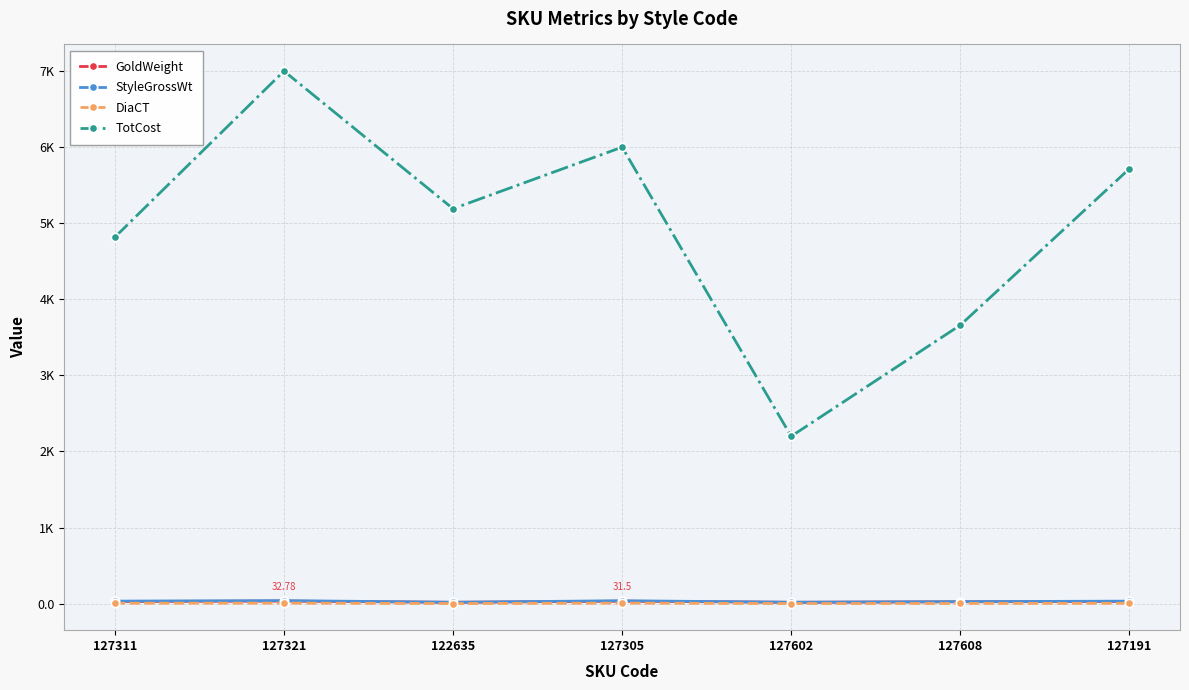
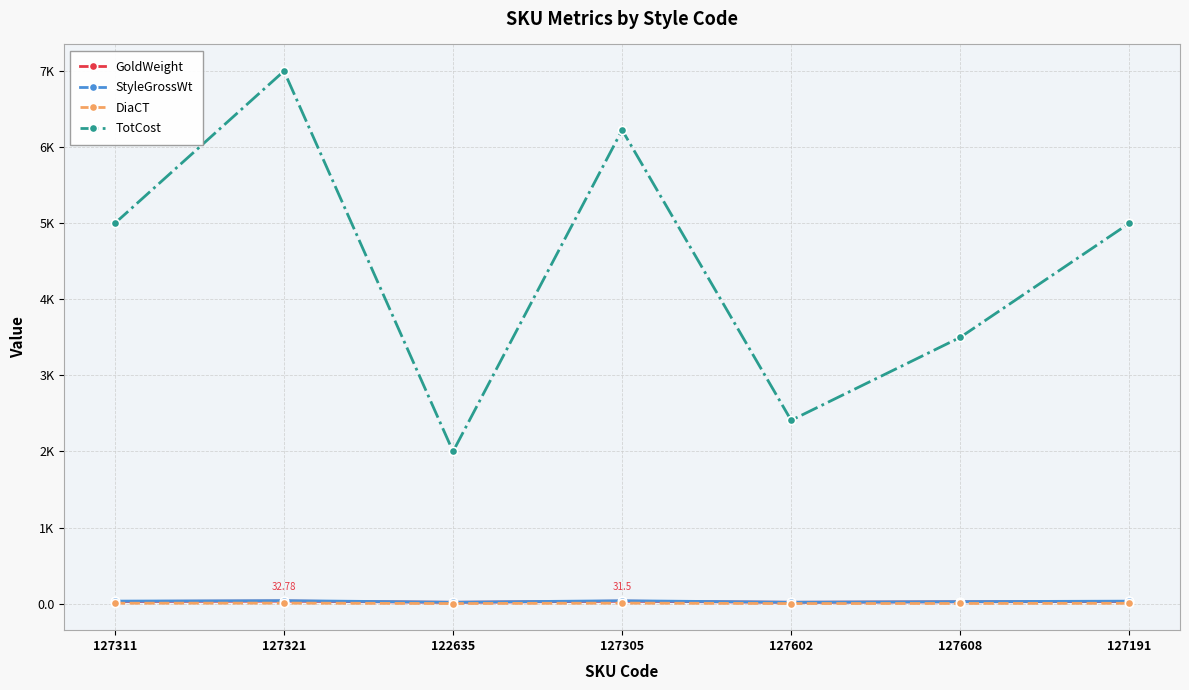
TotCost, 127311: 4800 -> 5000
TotCost, 122635: 5200 -> 2000
TotCost, 127305: 6000 -> 6200
TotCost, 127602: 2200 -> 2400
TotCost, 127608: 3700 -> 3500
TotCost, 127191: 5700 -> 5000
